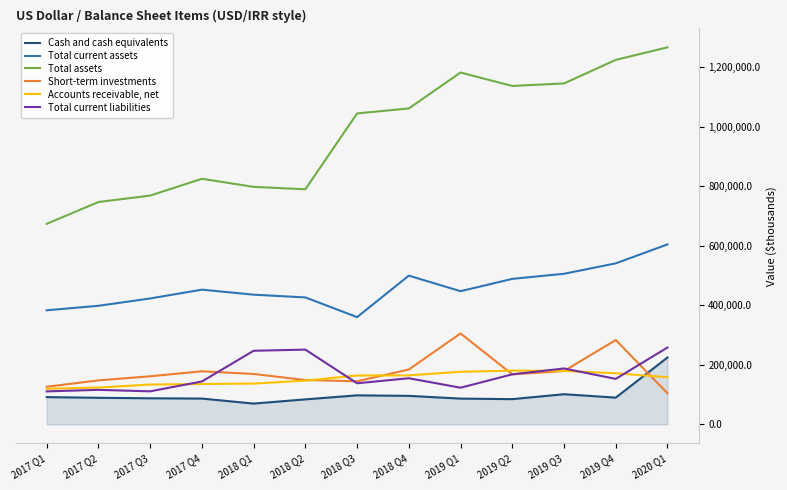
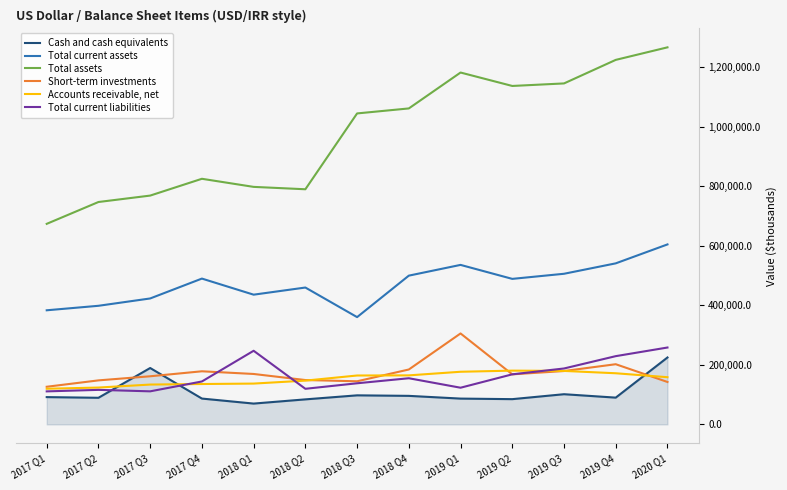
Cash and cash equivalents, 2017 Q3: 90,000 -> 190,000
Total current assets, 2017 Q4: 450,000 -> 490,000
Total current assets, 2018 Q2: 430,000 -> 460,000
Total current liabilities, 2018 Q2: 250,000 -> 120,000
Total current assets, 2019 Q1: 450,000 -> 540,000
Short-term investments, 2019 Q4: 280,000 -> 200,000
Total current liabilities, 2019 Q4: 150,000 -> 230,000
Short-term investments, 2020 Q1: 100,000 -> 140,000
